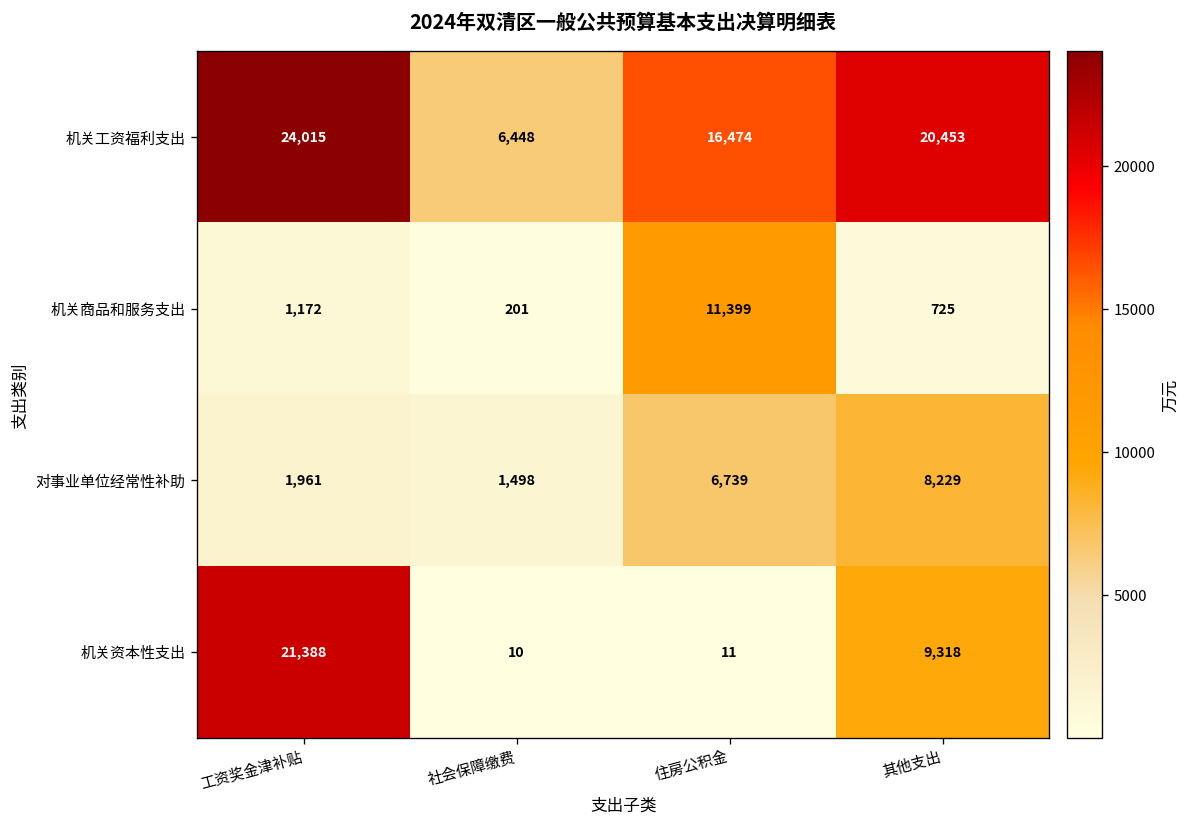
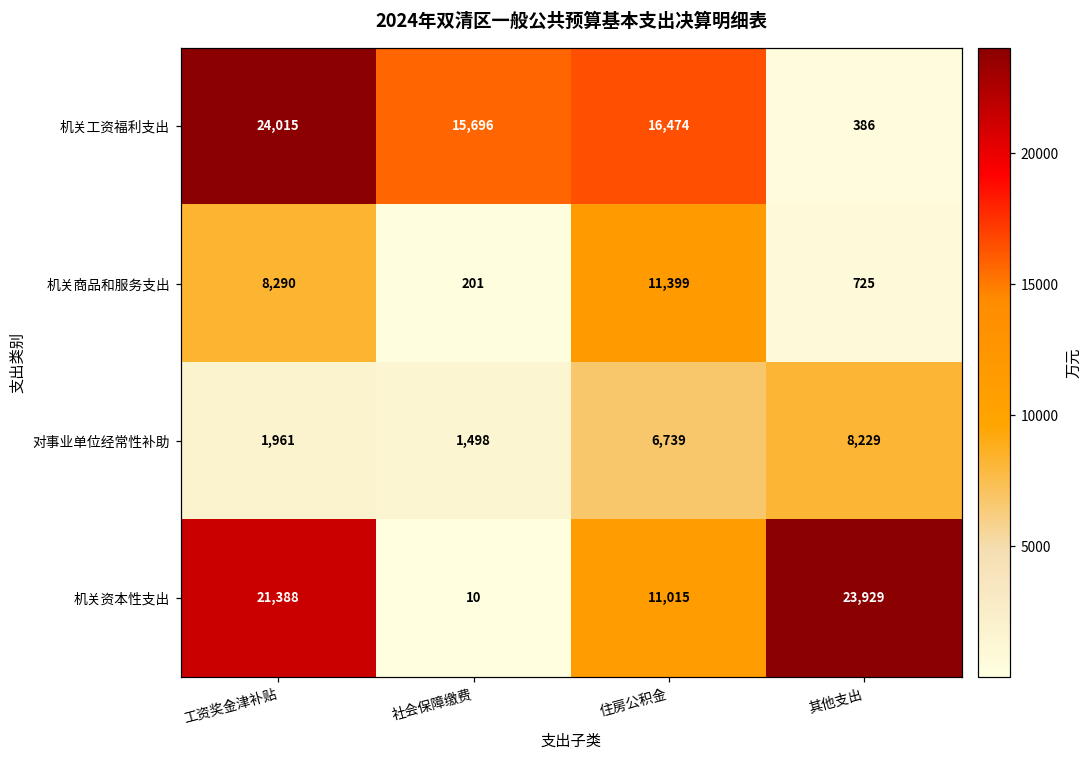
机关工资福利支出, 社会保障缴费: 6,448 -> 15,696
机关工资福利支出, 其他支出: 20,453 -> 386
机关商品和服务支出, 工资奖金津补贴: 1,172 -> 8,290
机关资本性支出, 住房公积金: 11 -> 11,015
机关资本性支出, 其他支出: 9,318 -> 23,929
